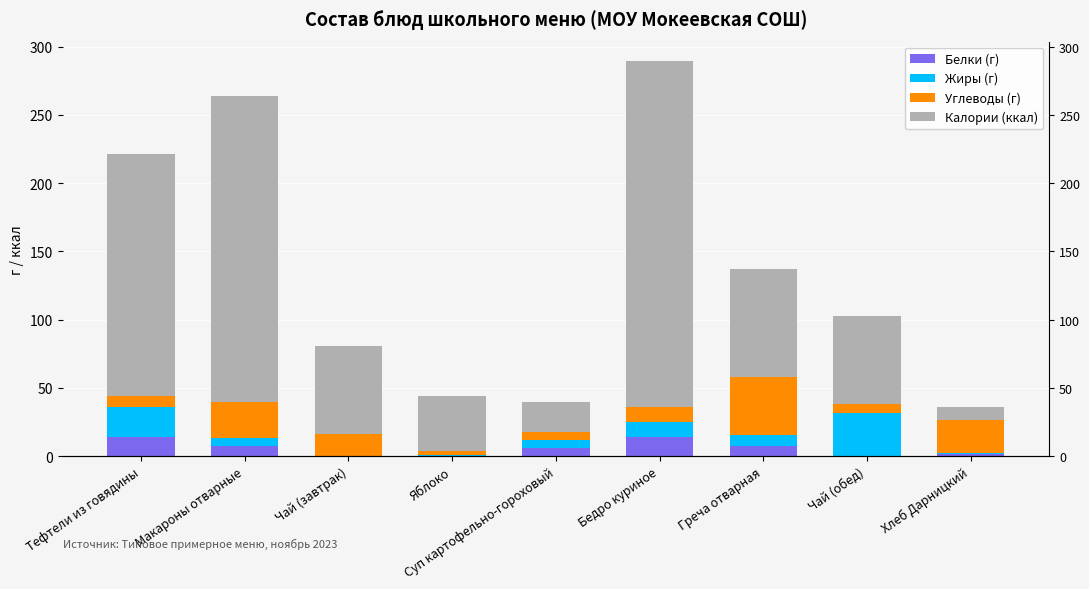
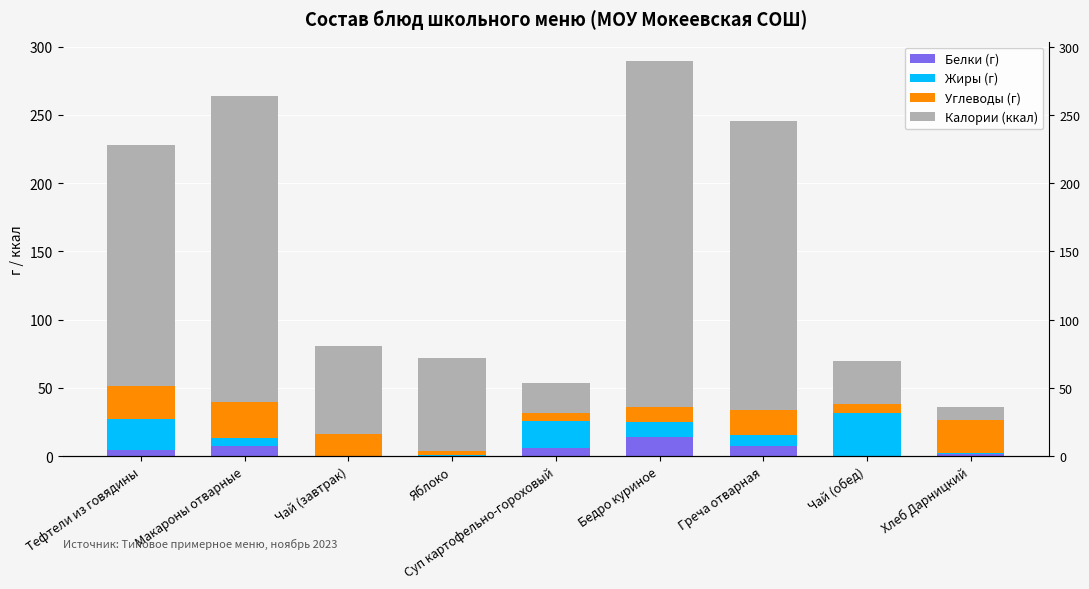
Белки (г), Тефтели из говядины: 14 -> 5
Углеводы (г), Тефтели из говядины: 8 -> 24
Калории (ккал), Яблоко: 40 -> 69
Жиры (г), Суп картофельно-гороховый: 6 -> 20
Углеводы (г), Греча отварная: 43 -> 19
Калории (ккал), Греча отварная: 79 -> 212
Калории (ккал), Чай (обед): 64 -> 31
